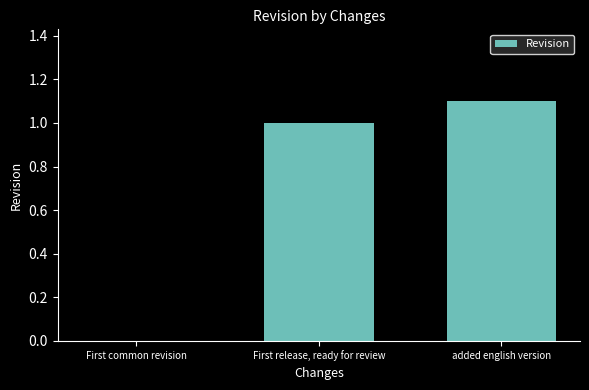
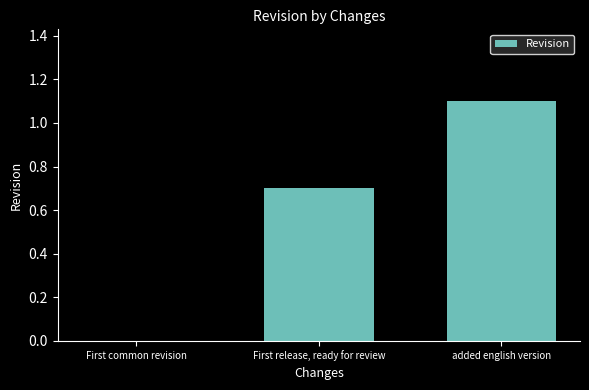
First release, ready for review: 1.0 -> 0.7
